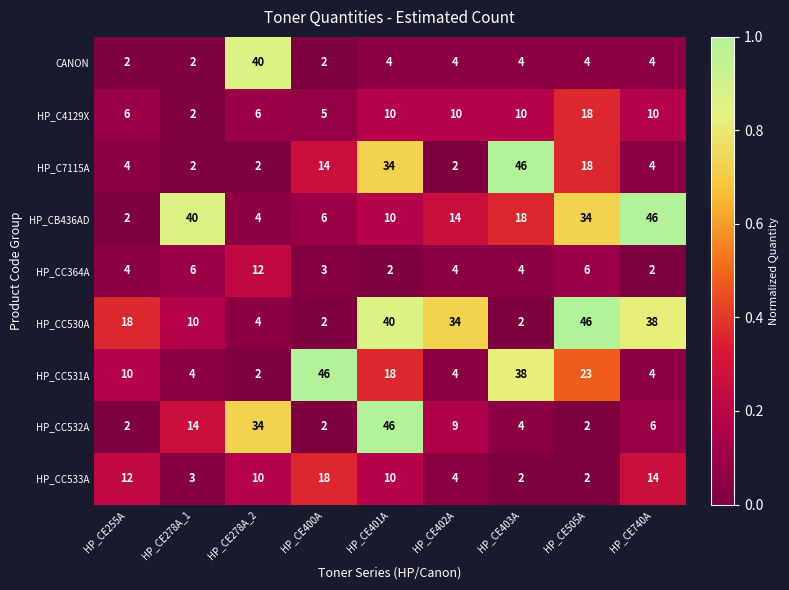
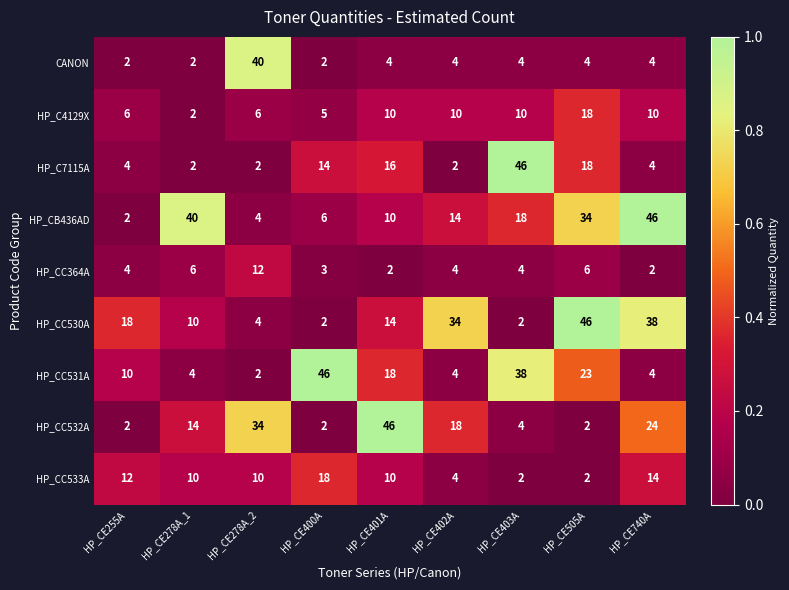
HP_C7115A, HP_CE401A: 34 -> 16
HP_CC530A, HP_CE401A: 40 -> 14
HP_CC532A, HP_CE402A: 9 -> 18
HP_CC532A, HP_CE740A: 6 -> 24
HP_CC533A, HP_CE278A_1: 3 -> 10
